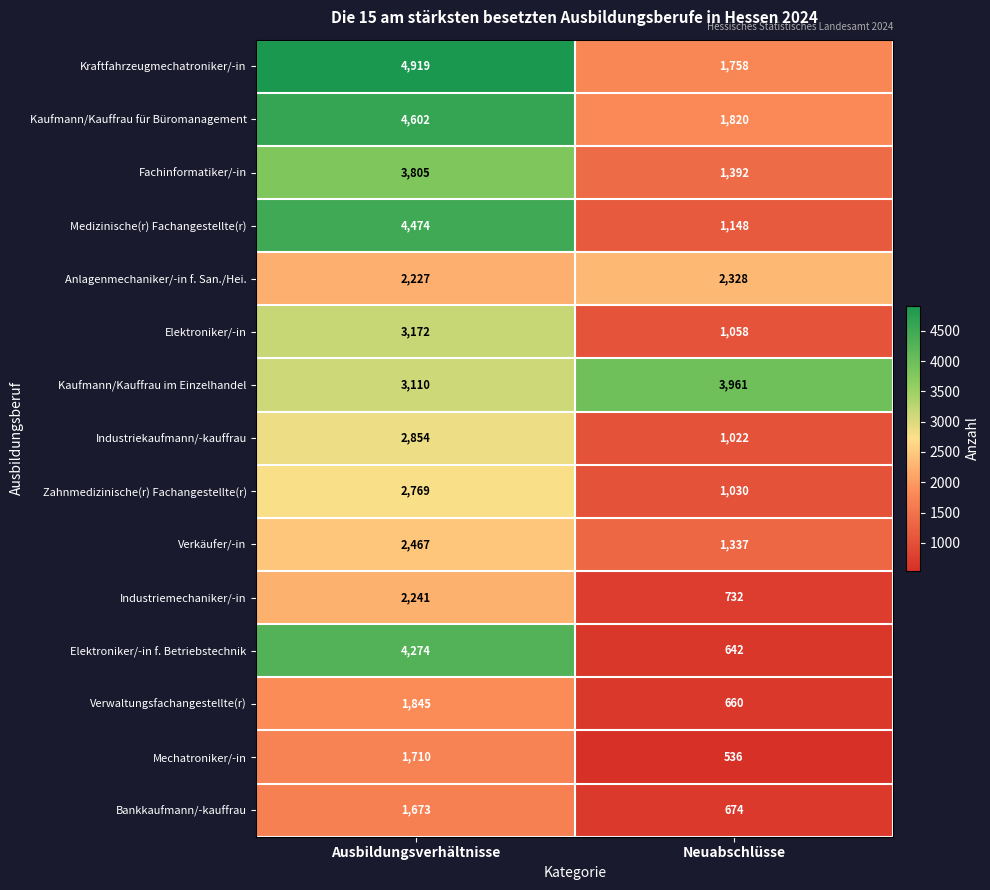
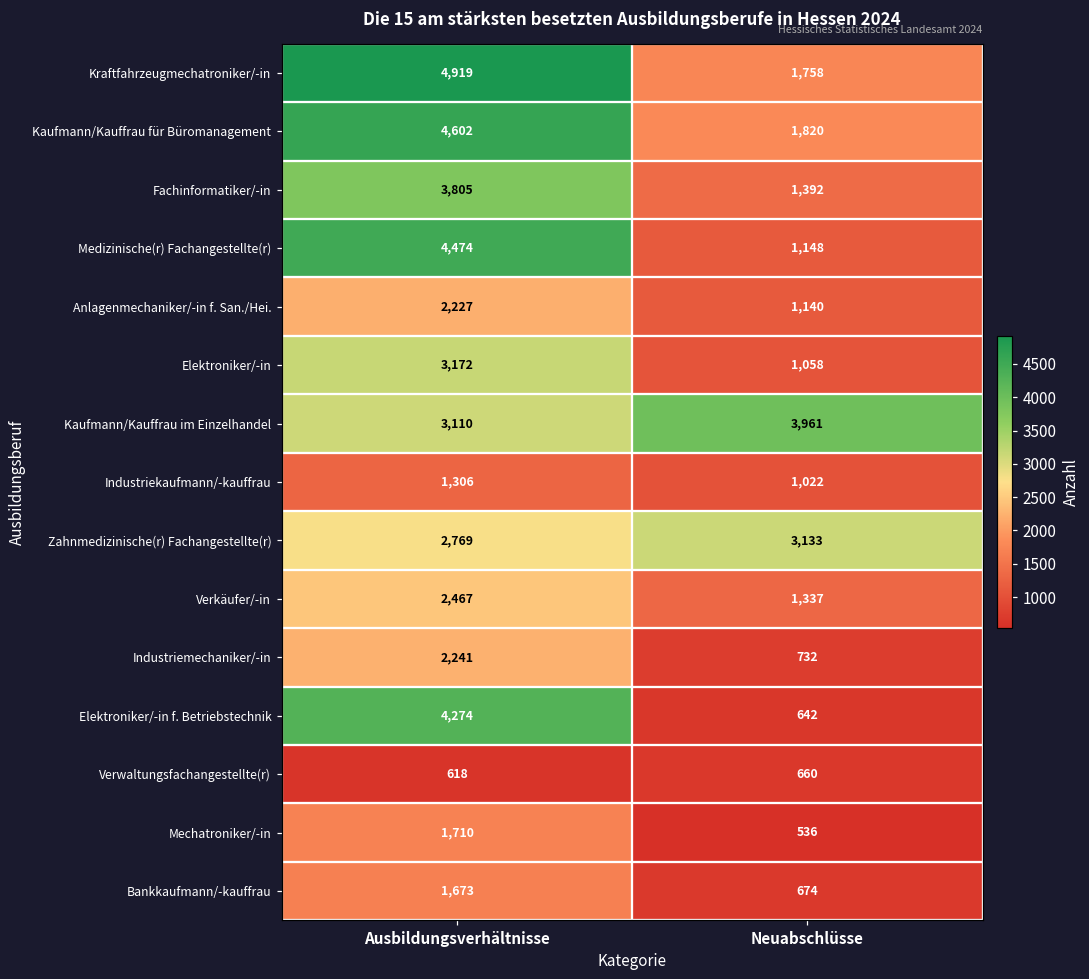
Anlagenmechaniker/-in f. San./Hei., Neuabschlüsse: 2,328 -> 1,140
Industriekaufmann/-kauffrau, Ausbildungsverhältnisse: 2,854 -> 1,306
Zahnmedizinische(r) Fachangestellte(r), Neuabschlüsse: 1,030 -> 3,133
Verwaltungsfachangestellte(r), Ausbildungsverhältnisse: 1,845 -> 618
